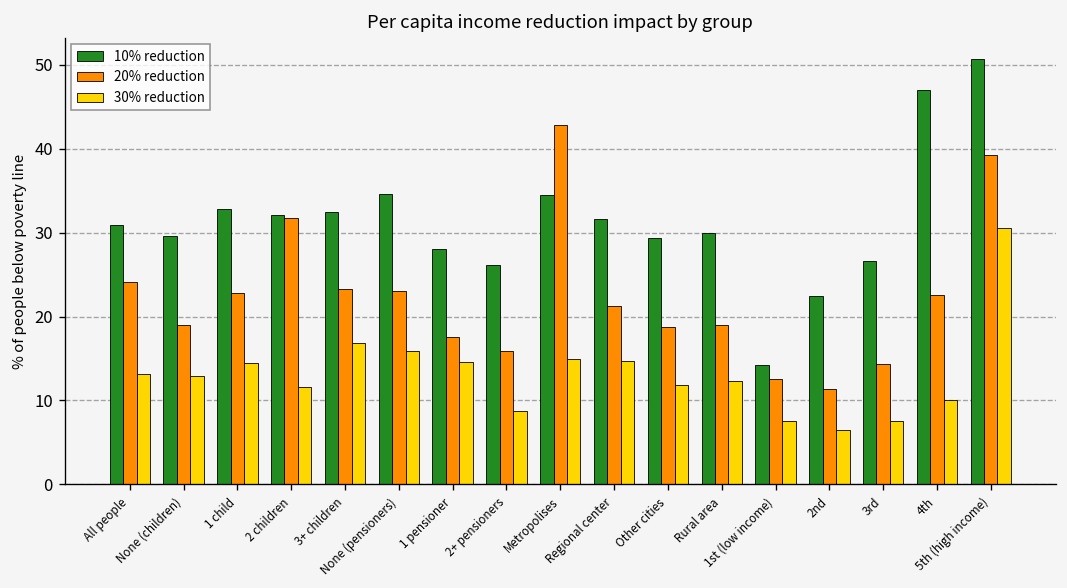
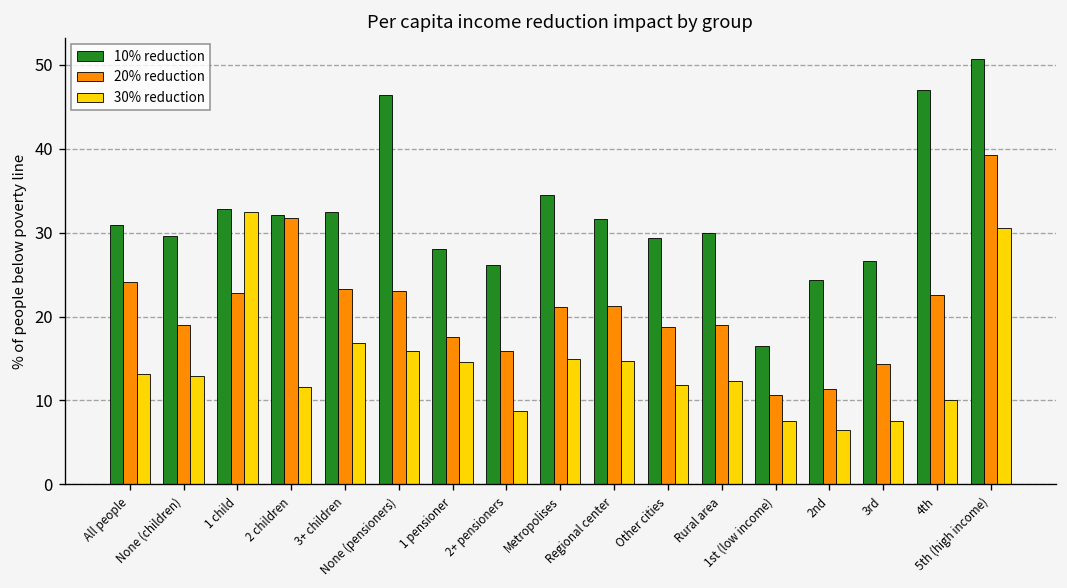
30% reduction, 1 child: 15 -> 33
10% reduction, None (pensioners): 35 -> 46
20% reduction, Metropolises: 43 -> 21
10% reduction, 1st (low income): 14 -> 17
20% reduction, 1st (low income): 13 -> 11
10% reduction, 2nd: 23 -> 24
